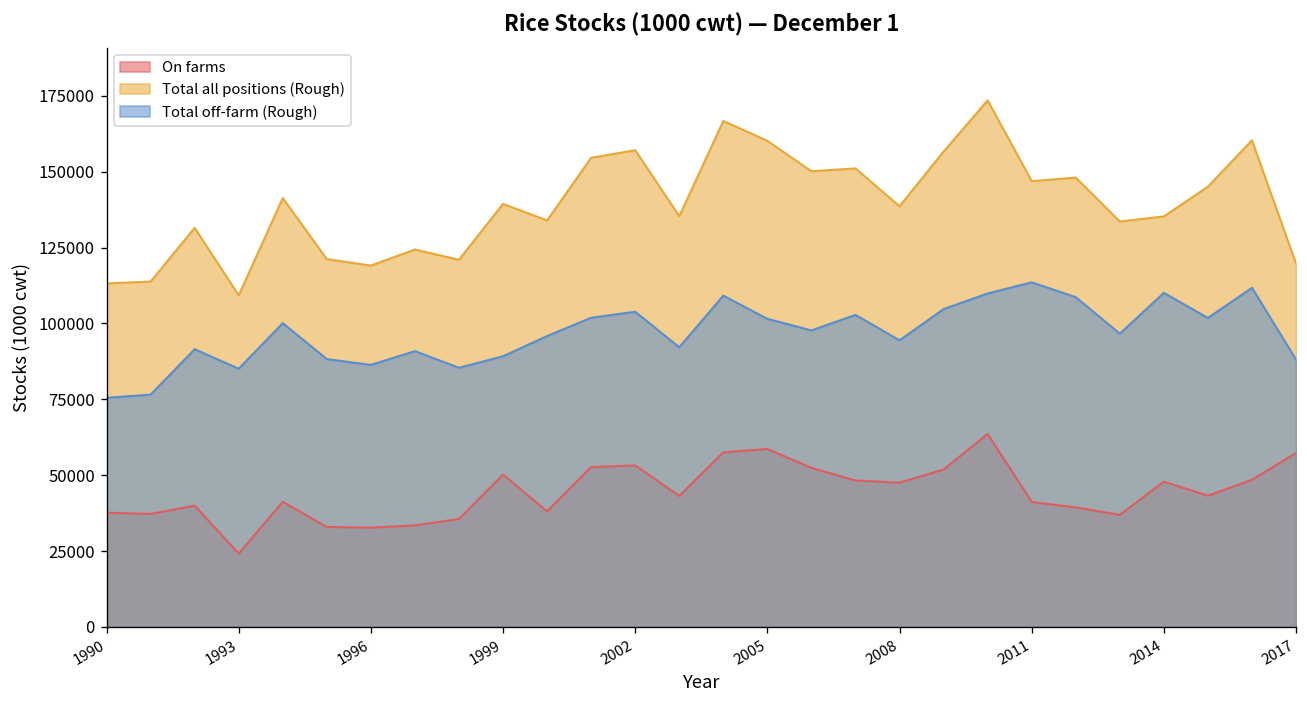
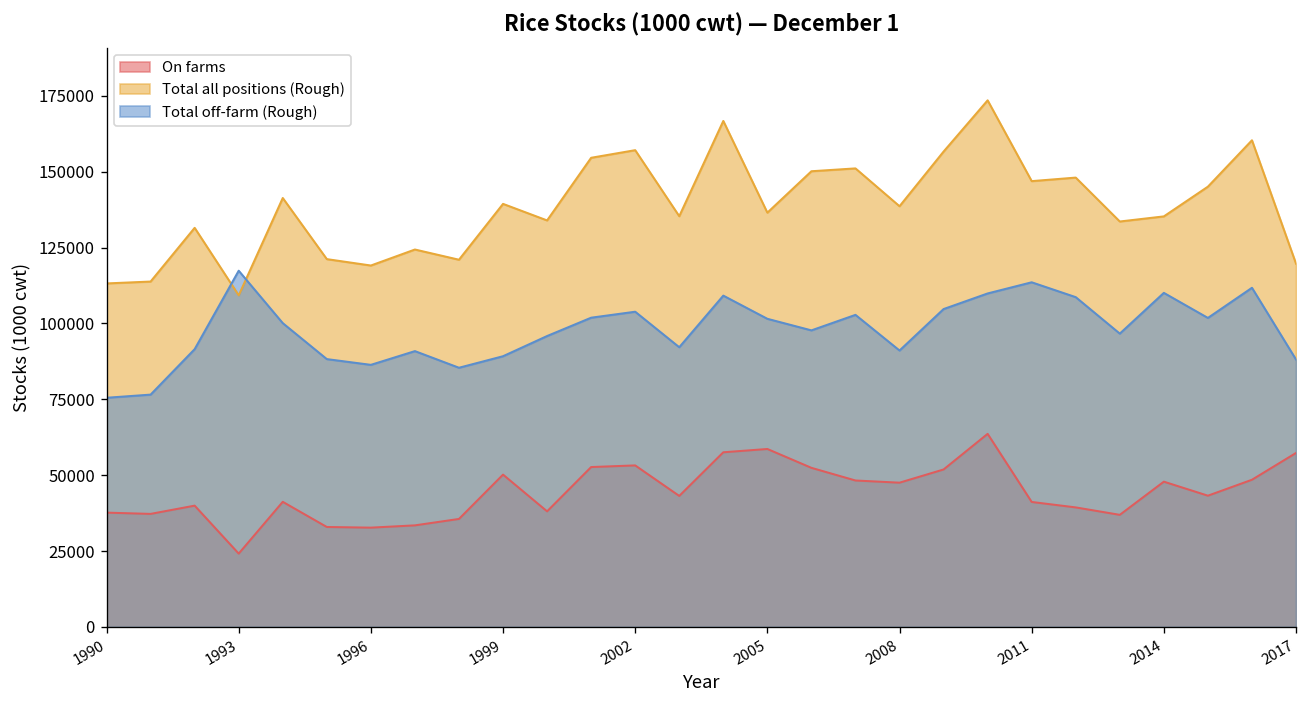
Total off-farm (Rough), 1993: 85000 -> 117000
Total all positions (Rough), 2005: 160000 -> 136000
Total off-farm (Rough), 2008: 94000 -> 91000
